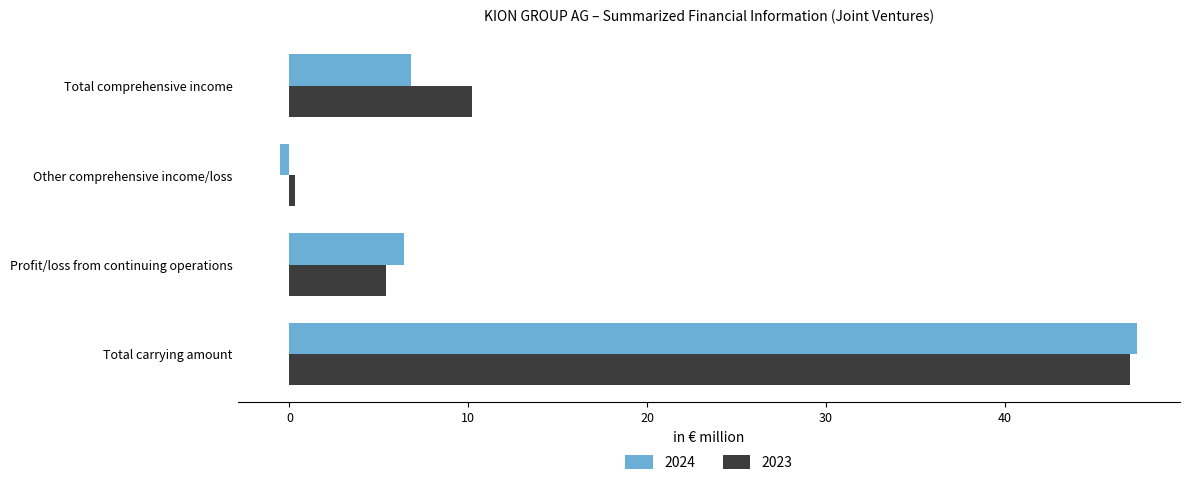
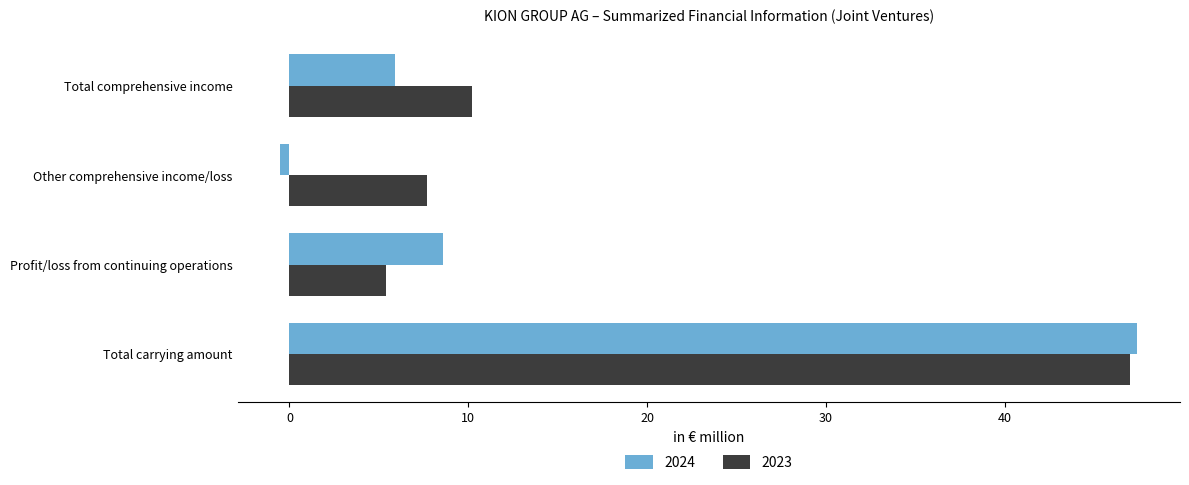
2024, Total comprehensive income: 6.8 -> 5.9
2023, Other comprehensive income/loss: 0.3 -> 7.7
2024, Profit/loss from continuing operations: 6.4 -> 8.6
